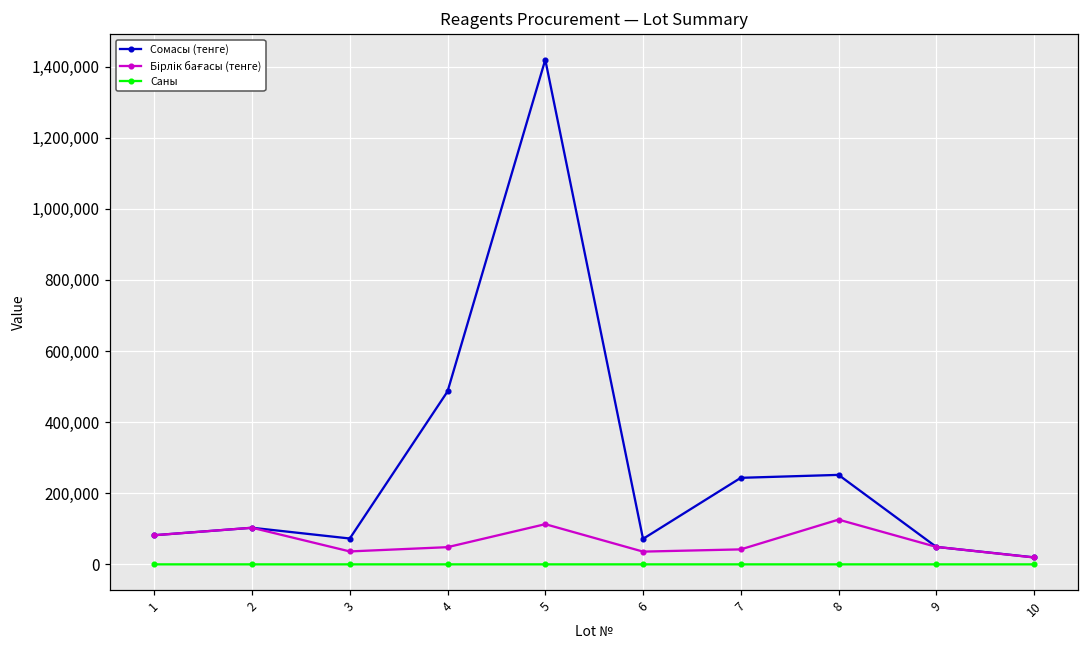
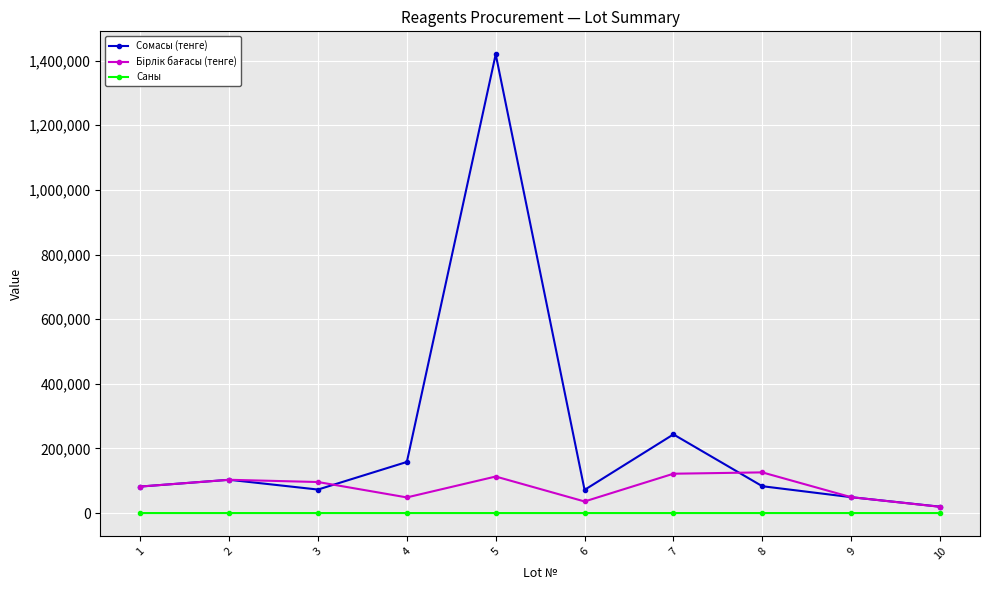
Бірлік бағасы (тенге), 3: 40,000 -> 100,000
Сомасы (тенге), 4: 490,000 -> 160,000
Бірлік бағасы (тенге), 7: 40,000 -> 120,000
Сомасы (тенге), 8: 250,000 -> 80,000
